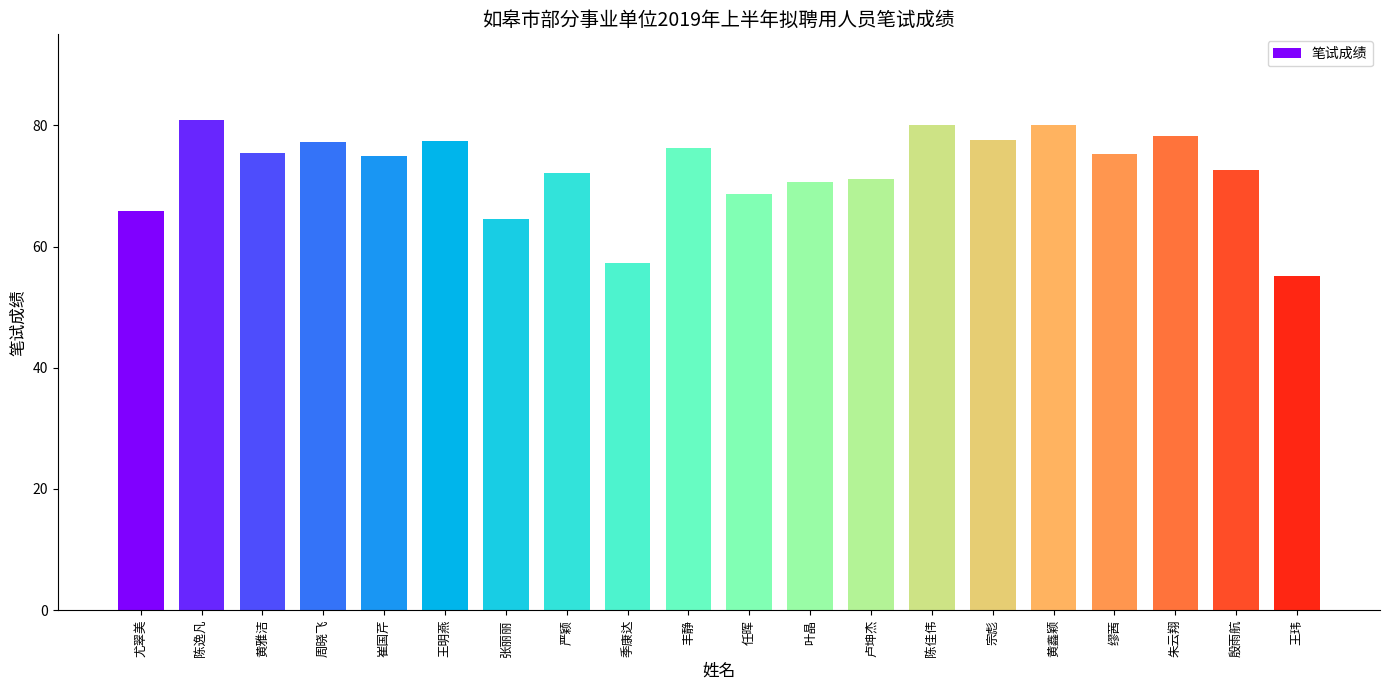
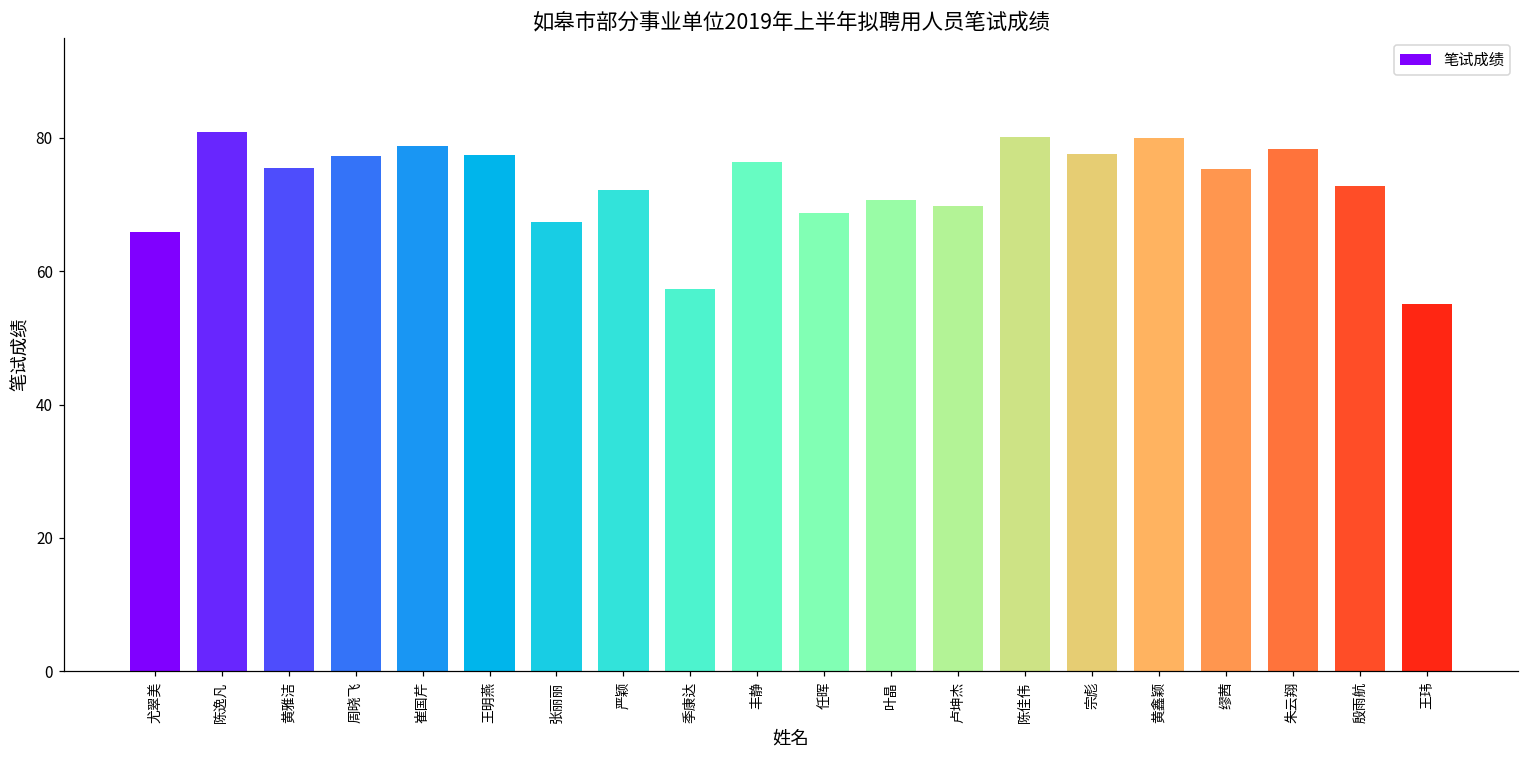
崔国芹: 75 -> 79
张丽丽: 65 -> 67
卢坤杰: 71 -> 70
